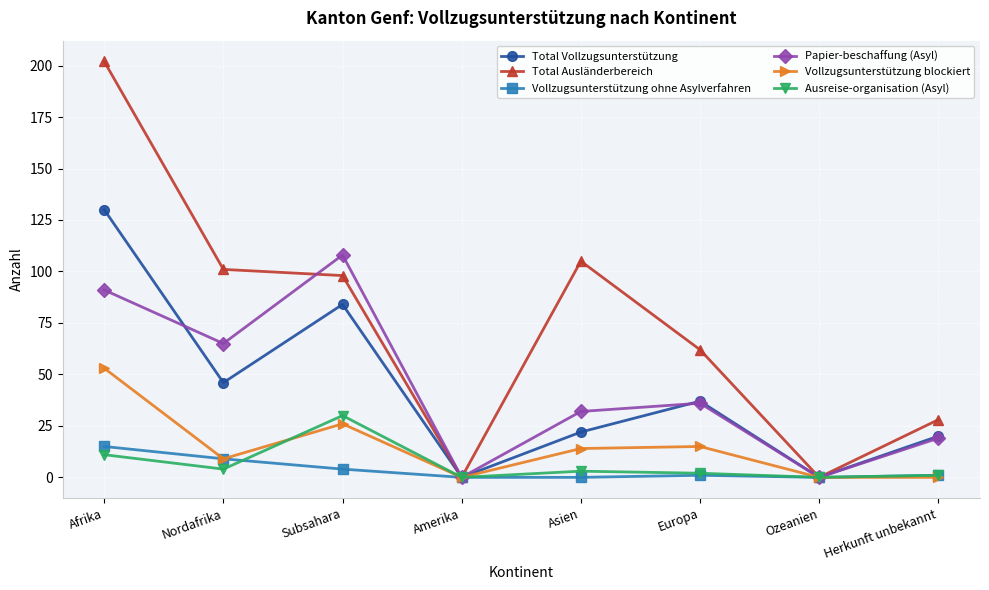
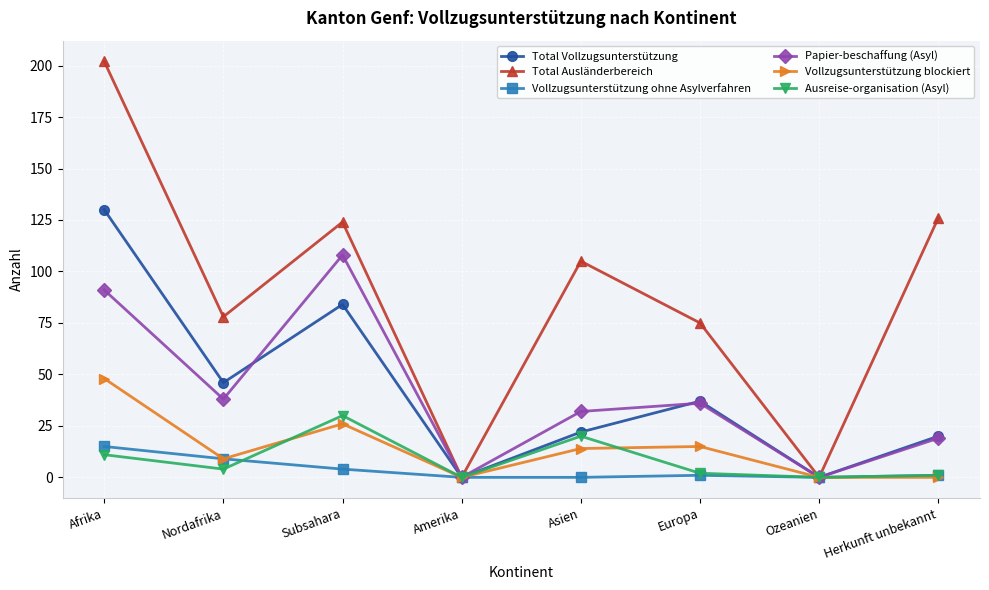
Vollzugsunterstützung blockiert, Afrika: 53 -> 48
Total Ausländerbereich, Nordafrika: 101 -> 78
Papier-beschaffung (Asyl), Nordafrika: 65 -> 38
Total Ausländerbereich, Subsahara: 98 -> 124
Ausreise-organisation (Asyl), Asien: 3 -> 20
Total Ausländerbereich, Europa: 62 -> 75
Total Ausländerbereich, Herkunft unbekannt: 28 -> 126
